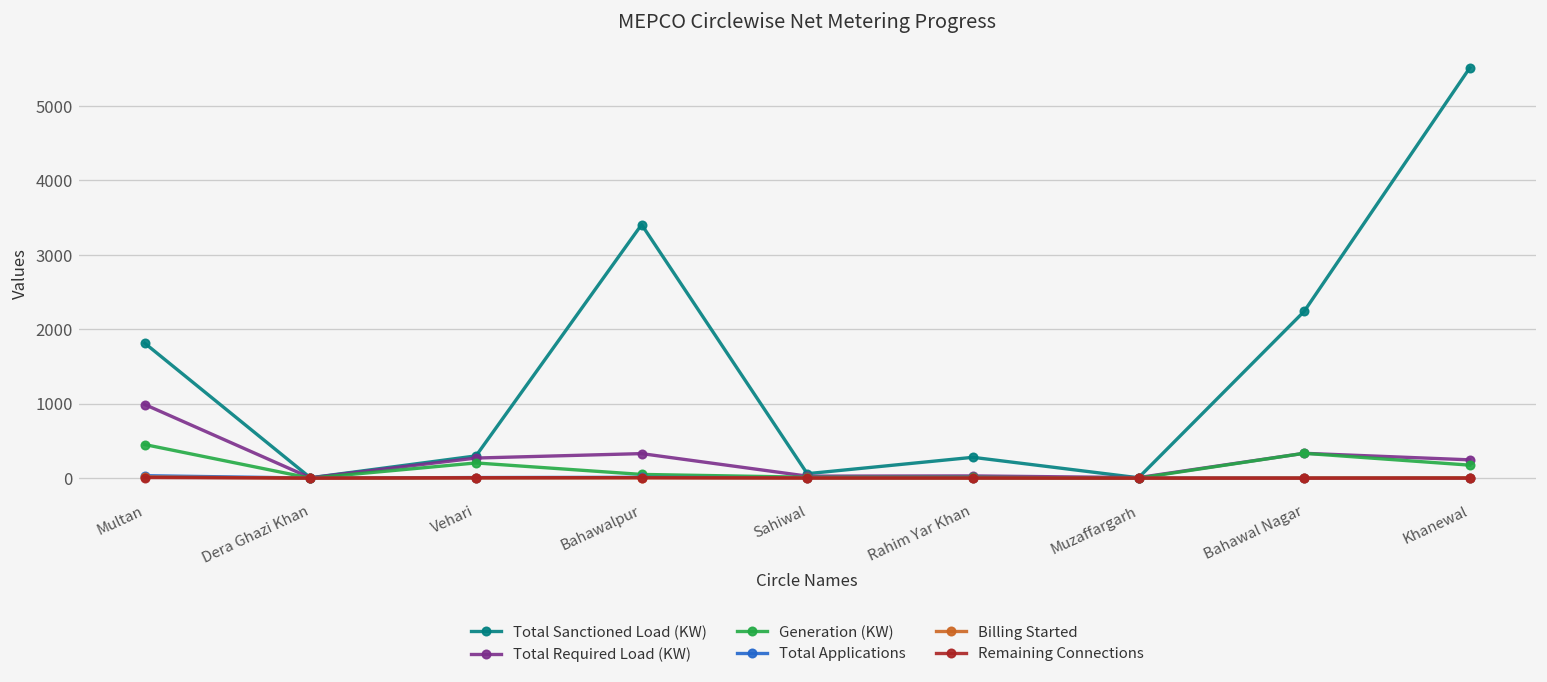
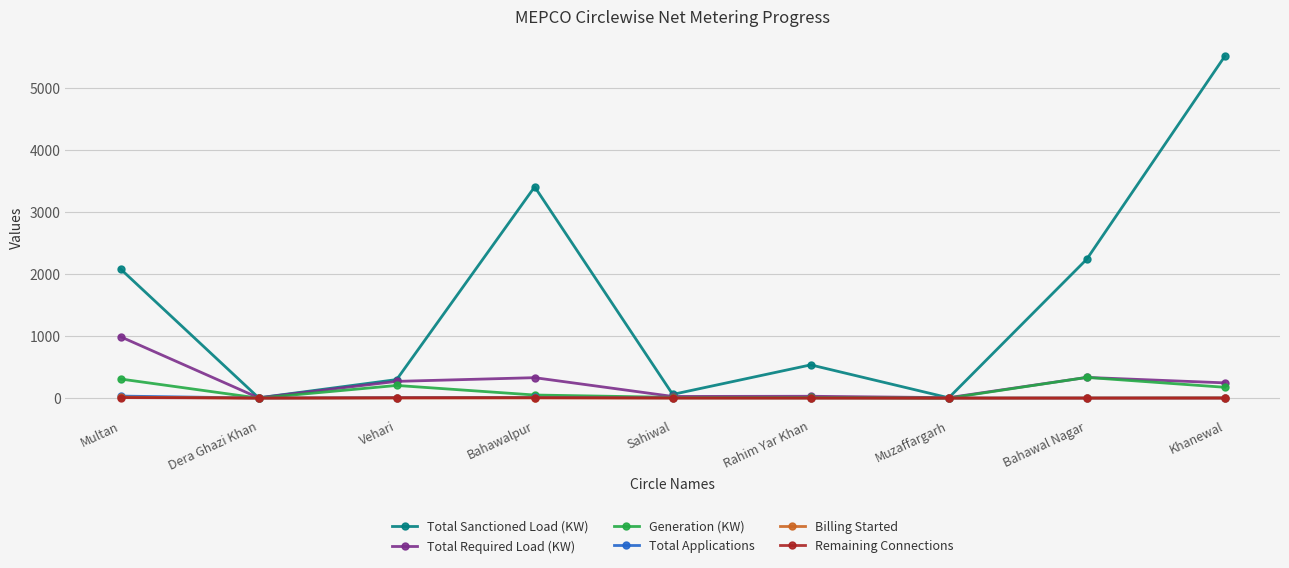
Total Sanctioned Load (KW), Multan: 1800 -> 2100
Generation (KW), Multan: 500 -> 300
Total Sanctioned Load (KW), Rahim Yar Khan: 300 -> 500
